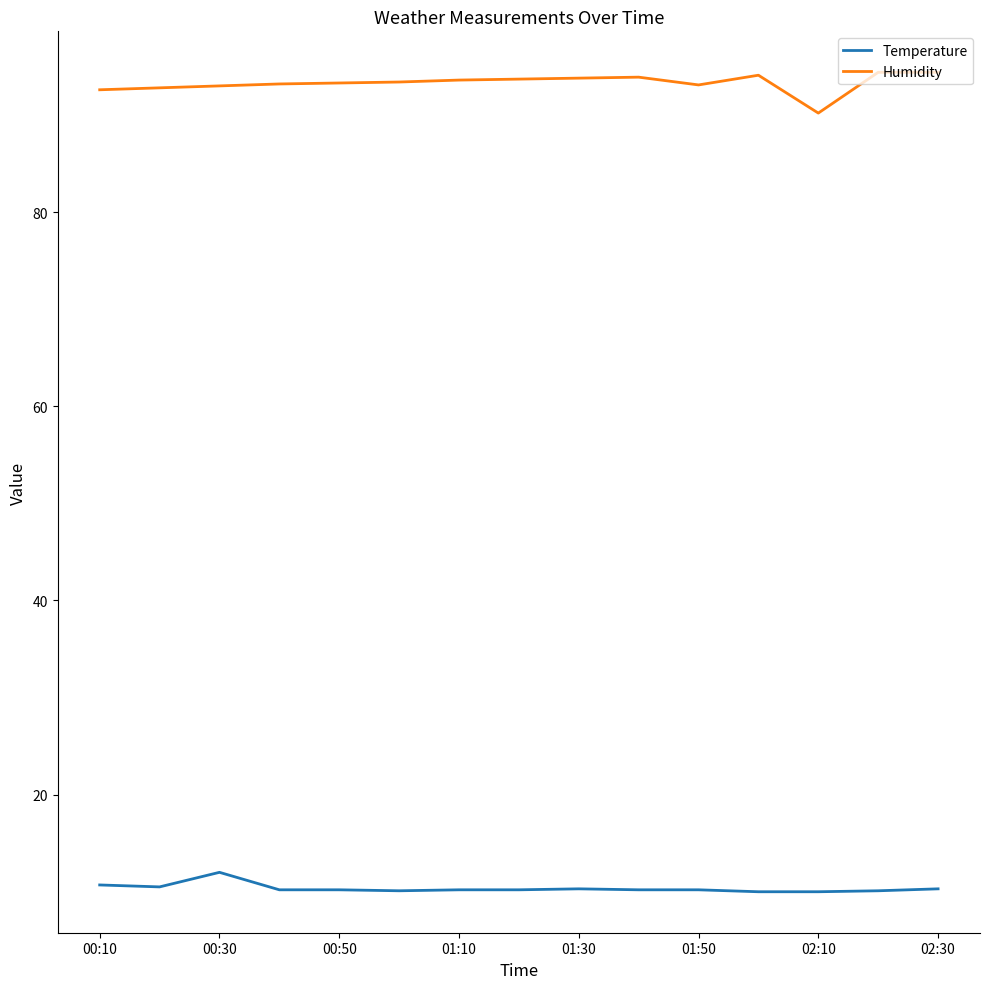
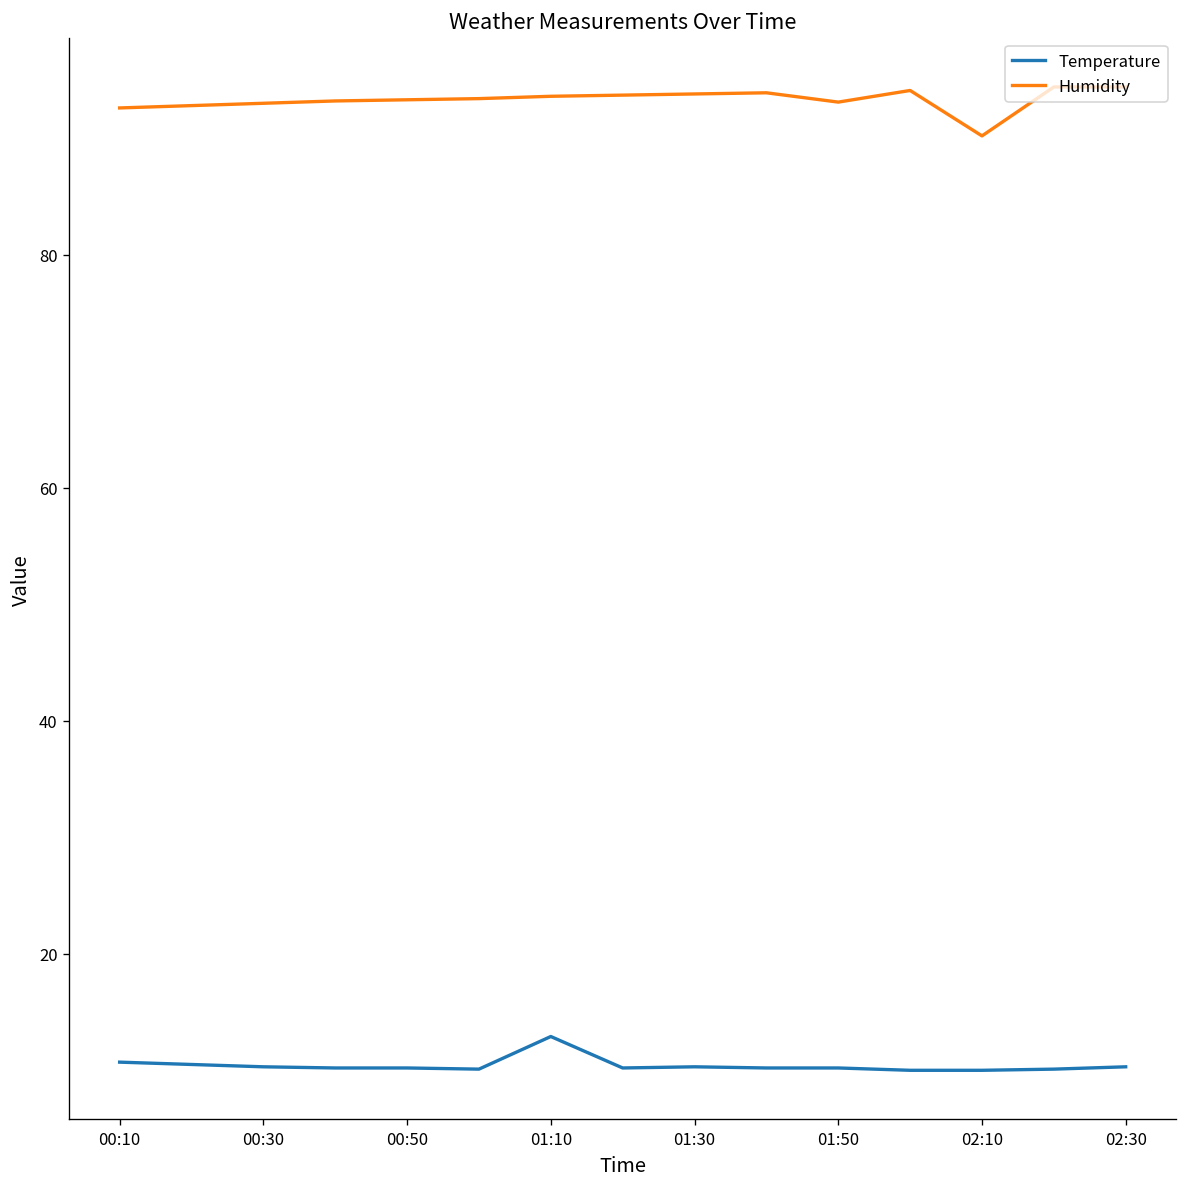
Temperature, 00:30: 12 -> 10
Temperature, 01:10: 10 -> 13
